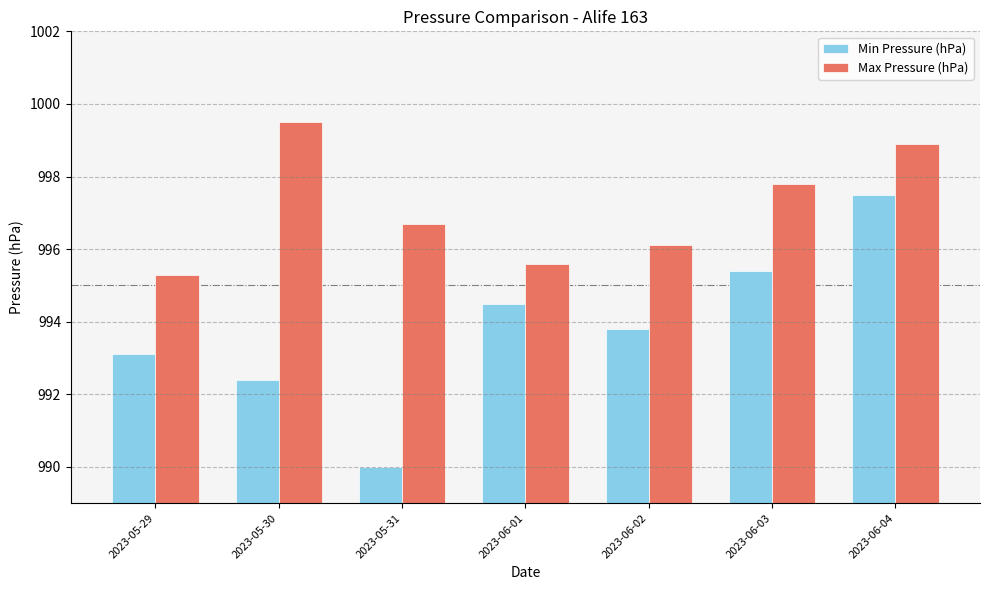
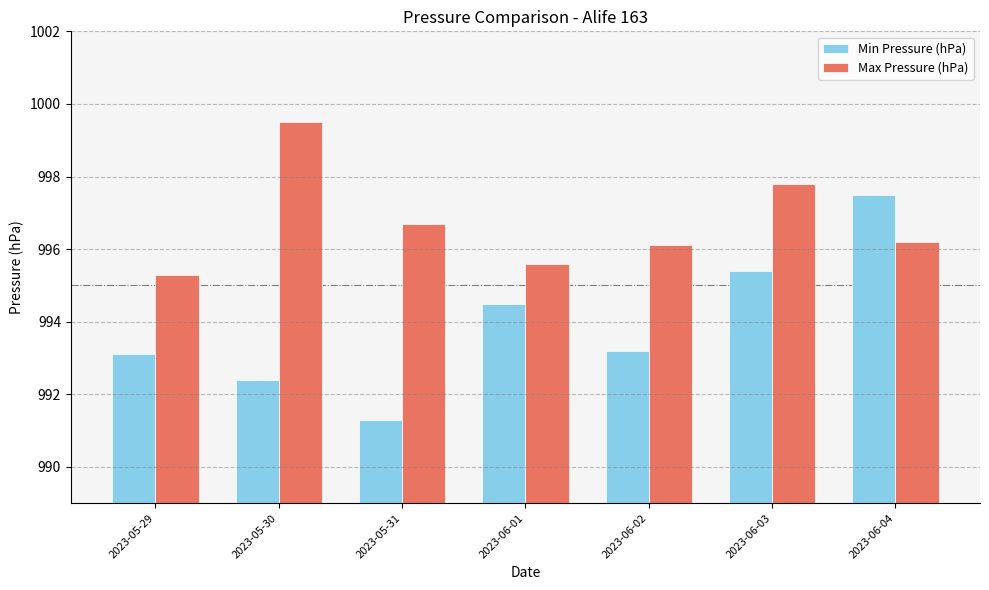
Min Pressure (hPa), 2023-05-31: 990.0 -> 991.3
Min Pressure (hPa), 2023-06-02: 993.8 -> 993.2
Max Pressure (hPa), 2023-06-04: 998.9 -> 996.2
